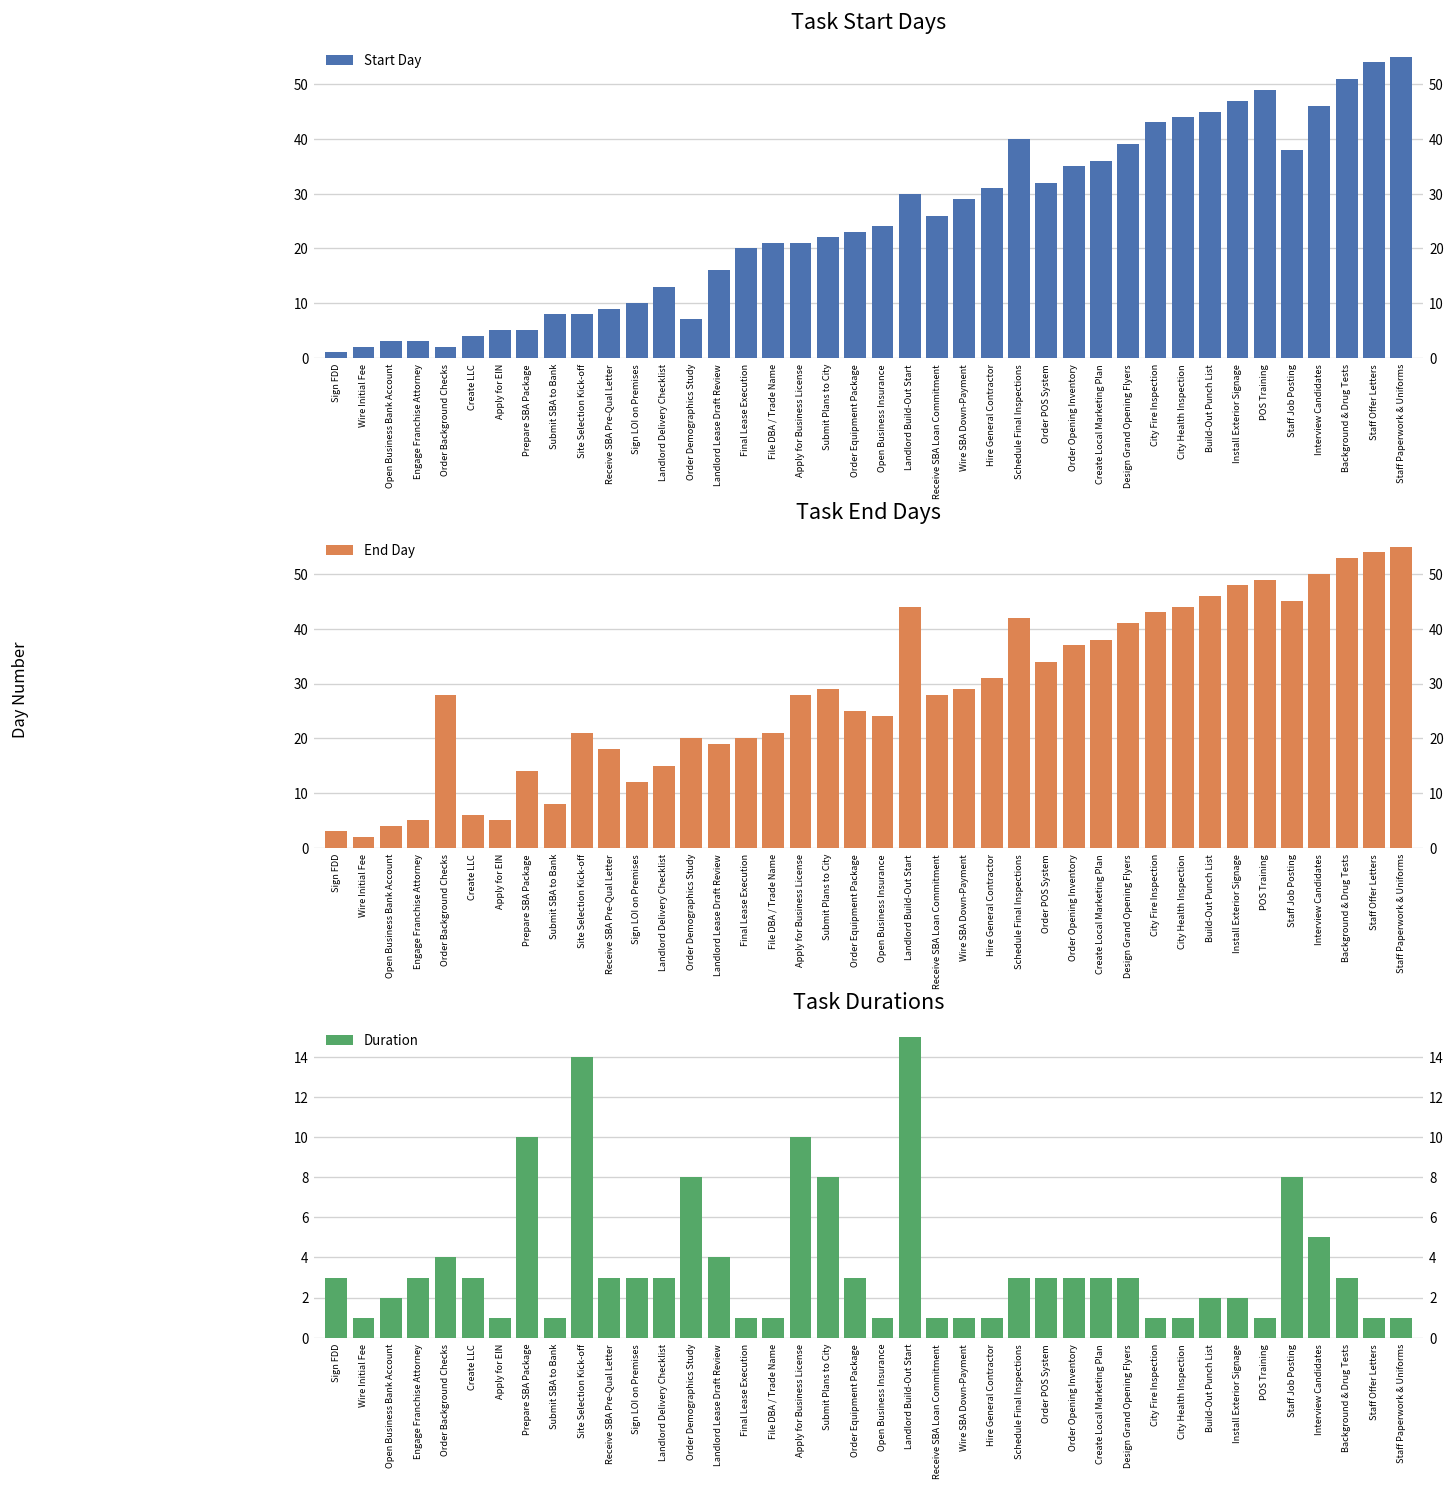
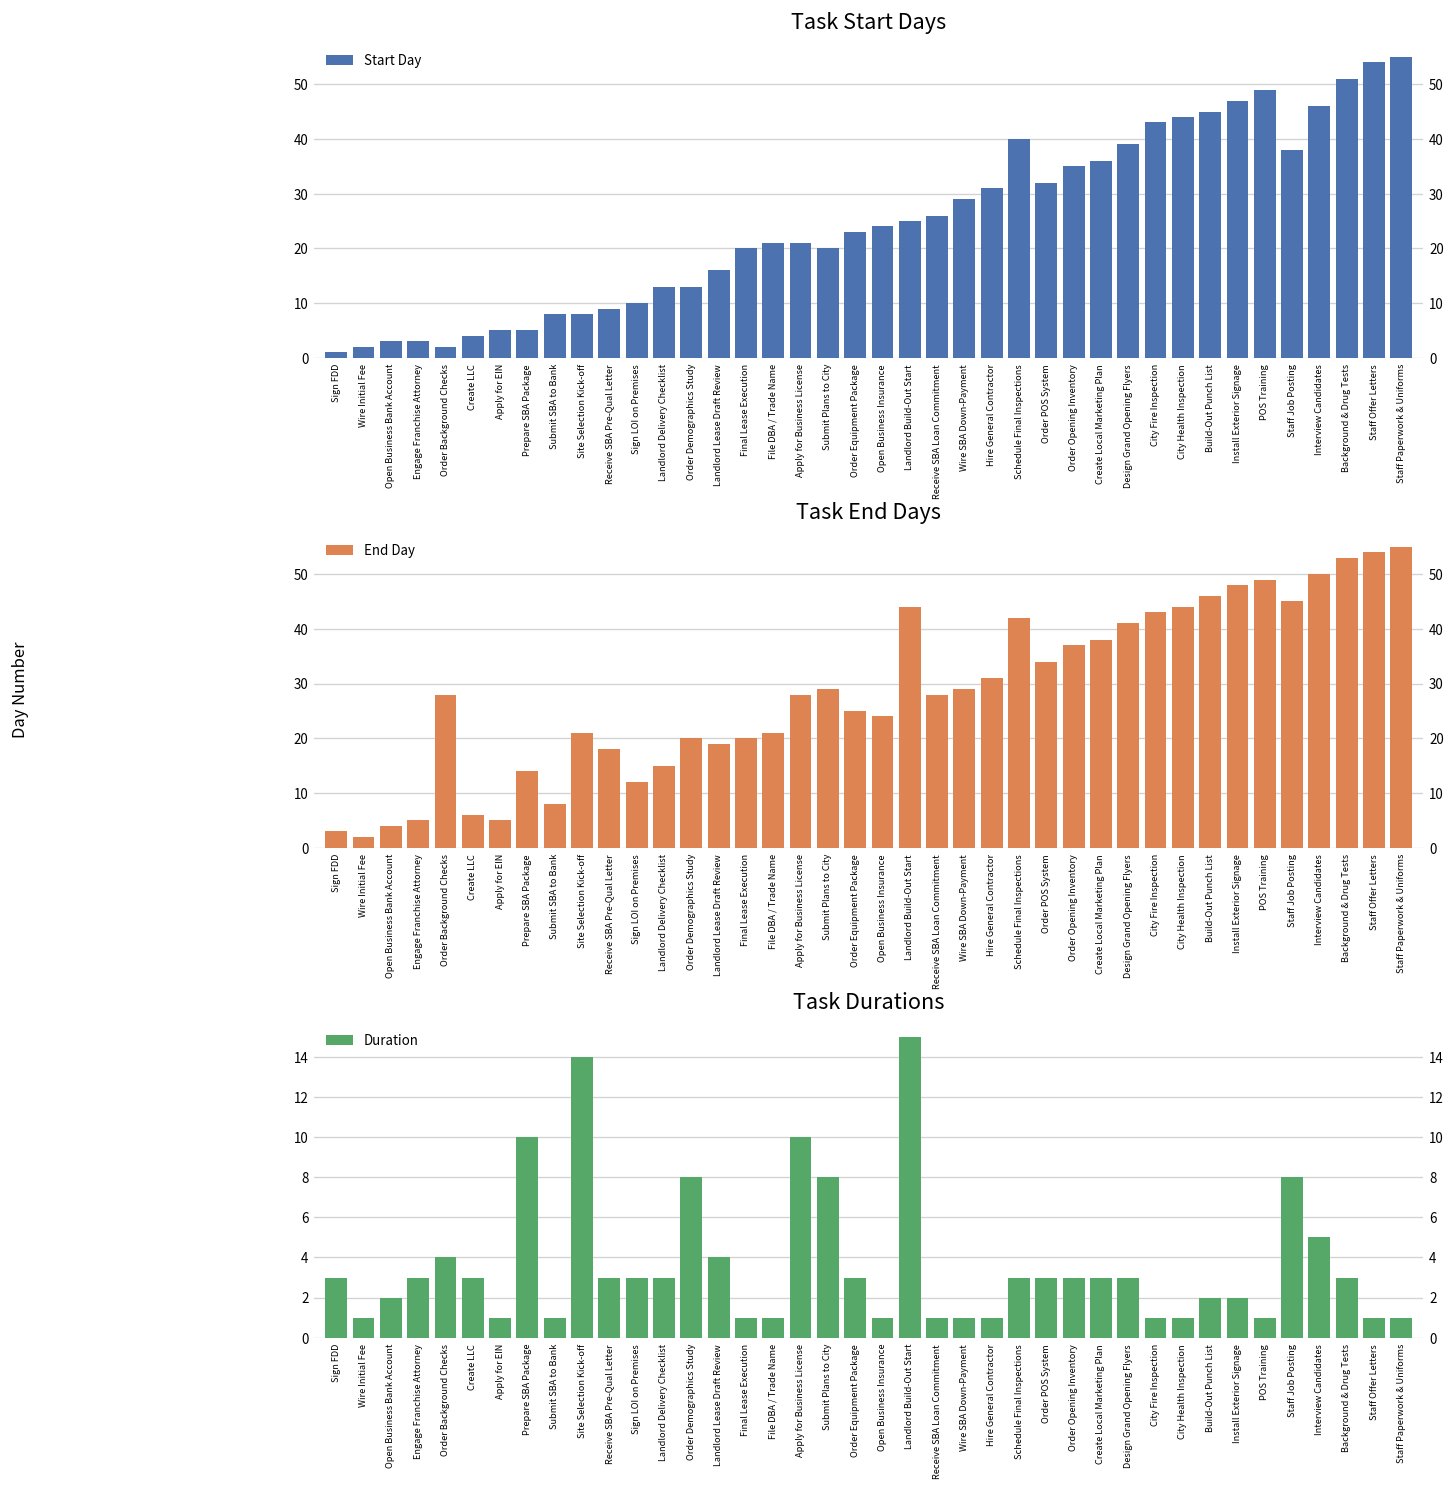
Task Start Days, Order Demographics Study: 7 -> 13
Task Start Days, Submit Plans to City: 22 -> 20
Task Start Days, Landlord Build-Out Start: 30 -> 25
